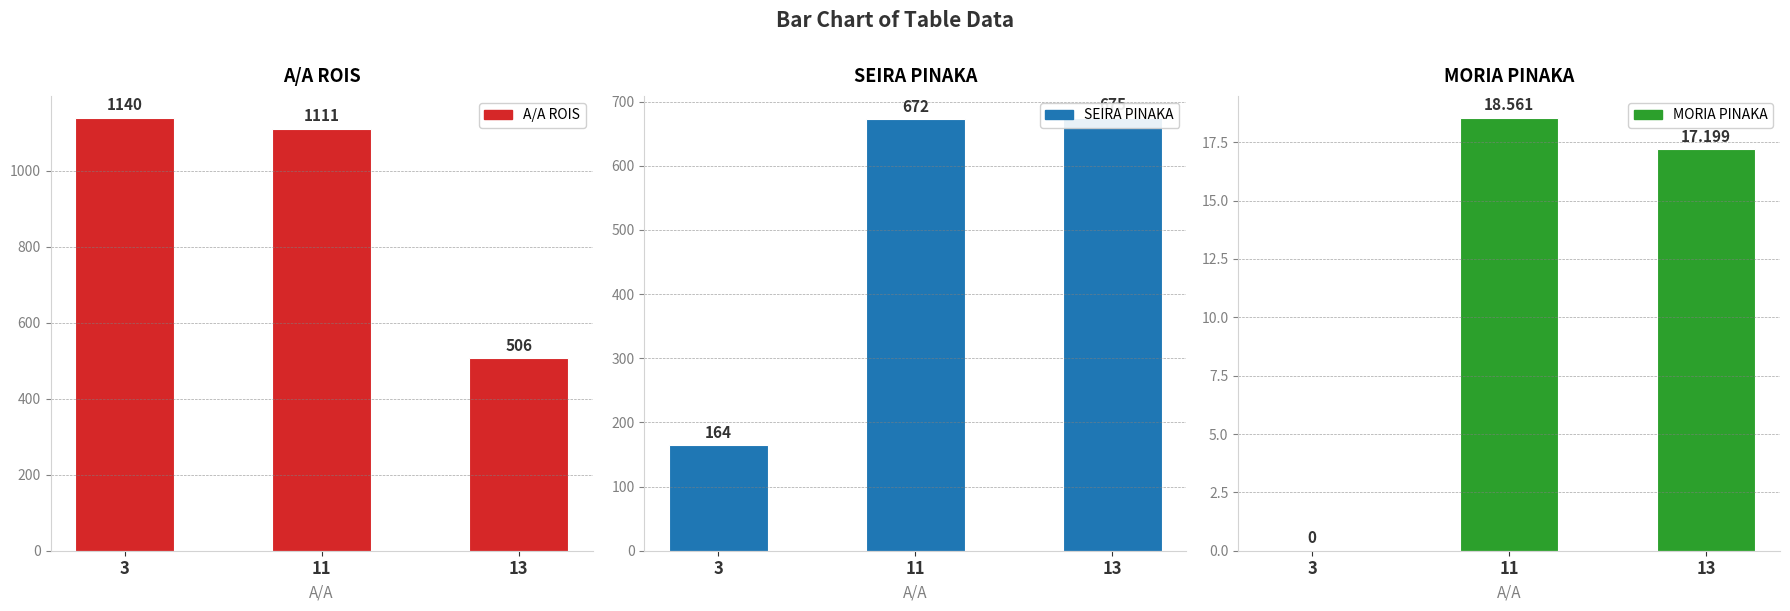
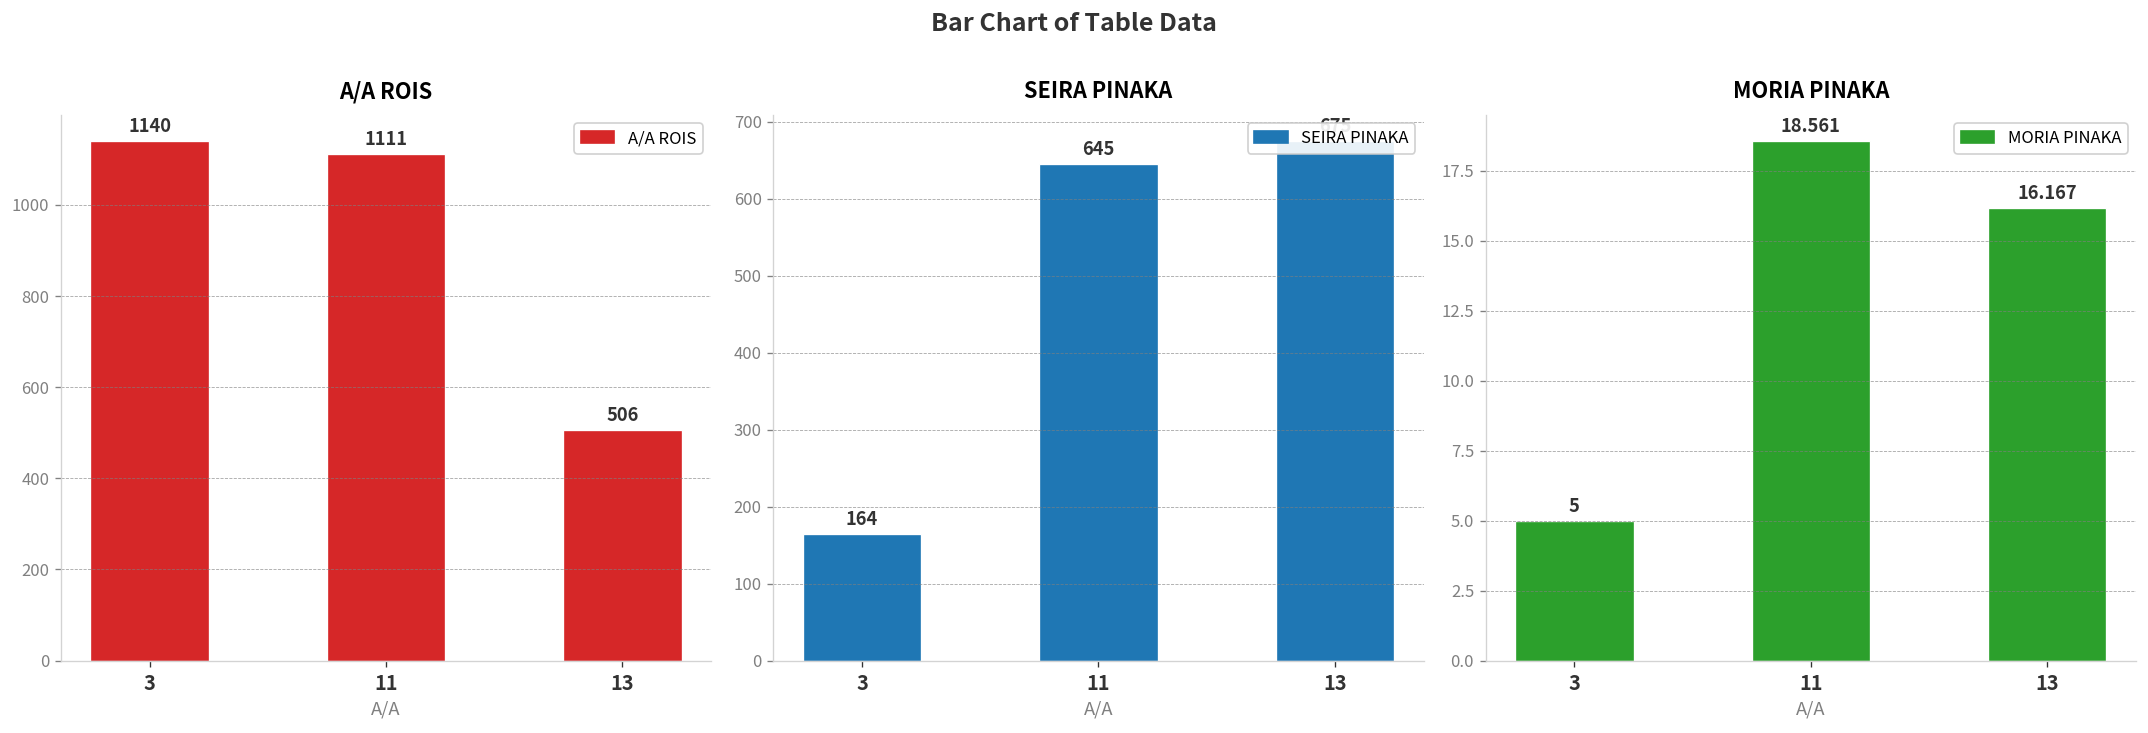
SEIRA PINAKA, 11: 672 -> 645
MORIA PINAKA, 3: 0 -> 5
MORIA PINAKA, 13: 17.199 -> 16.167
